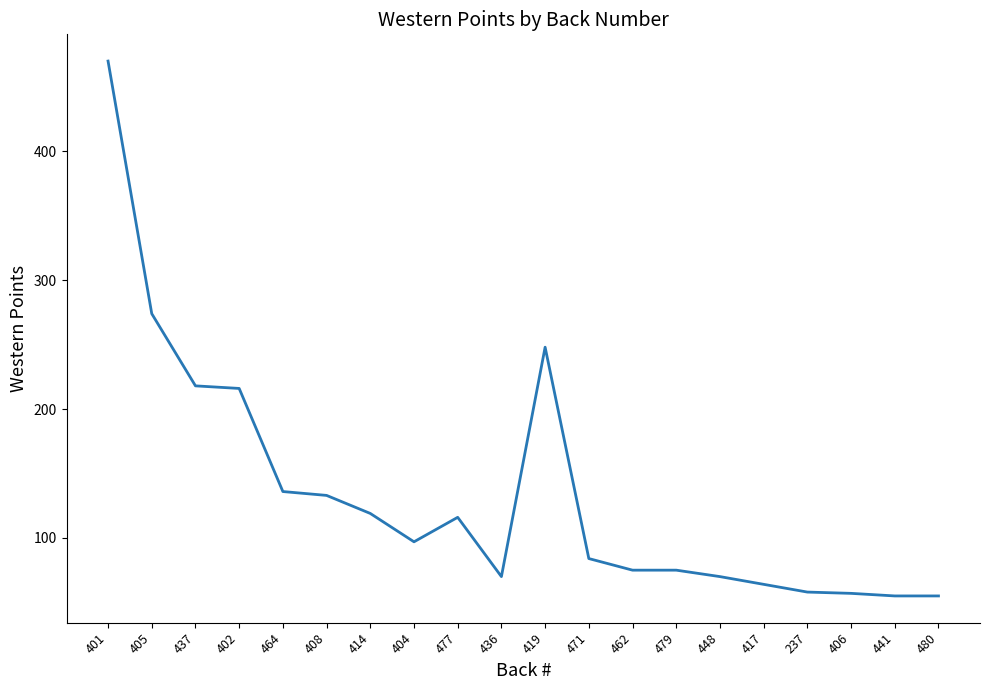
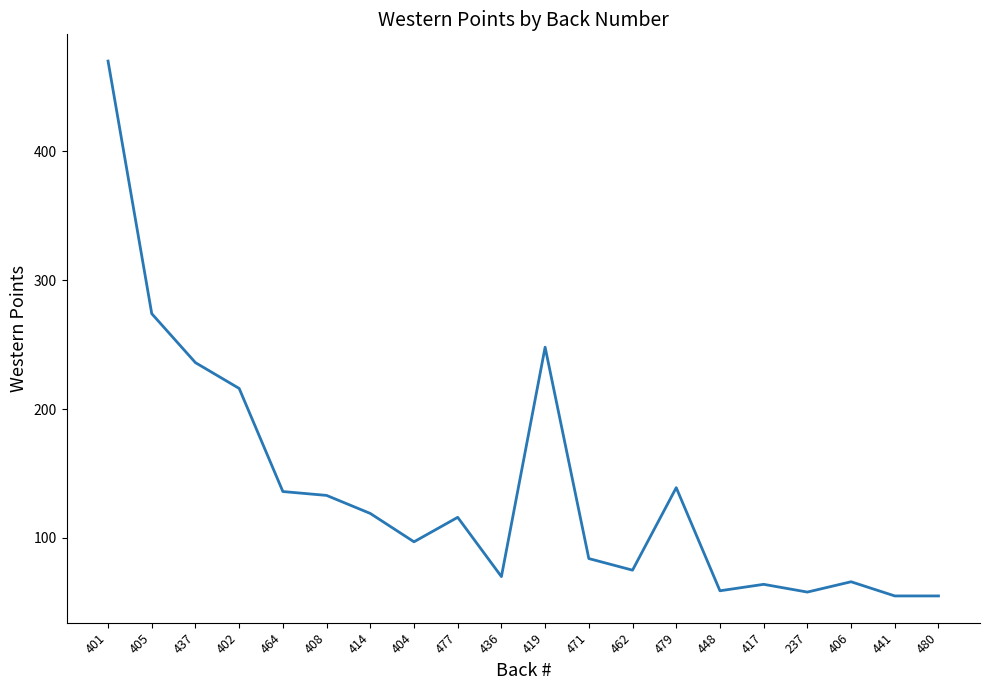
437: 218 -> 236
479: 75 -> 139
448: 70 -> 59
406: 57 -> 66
